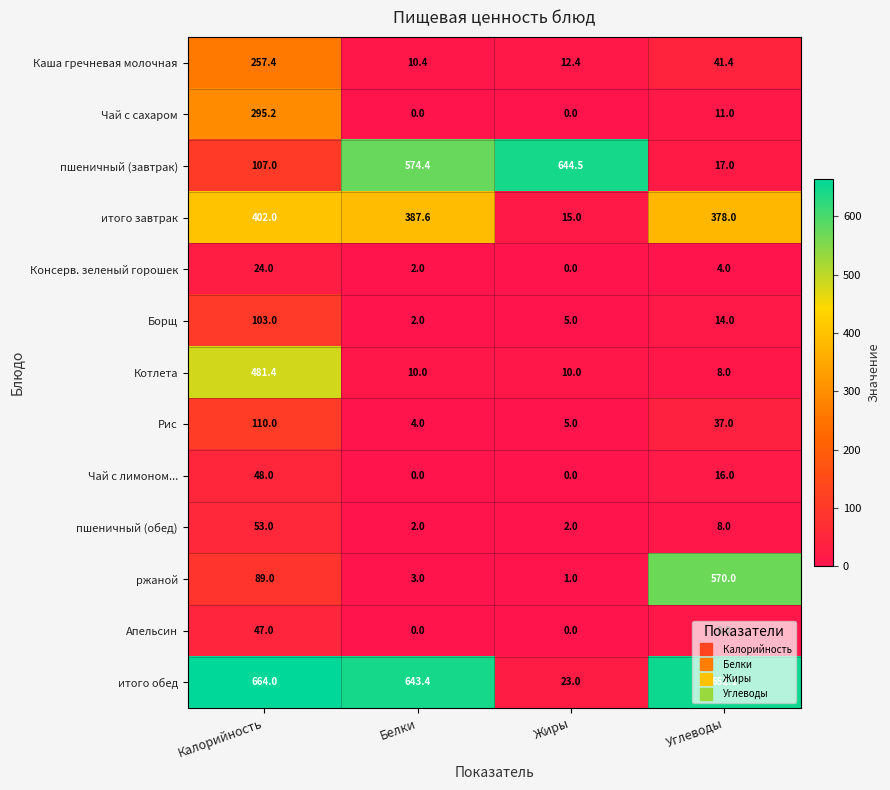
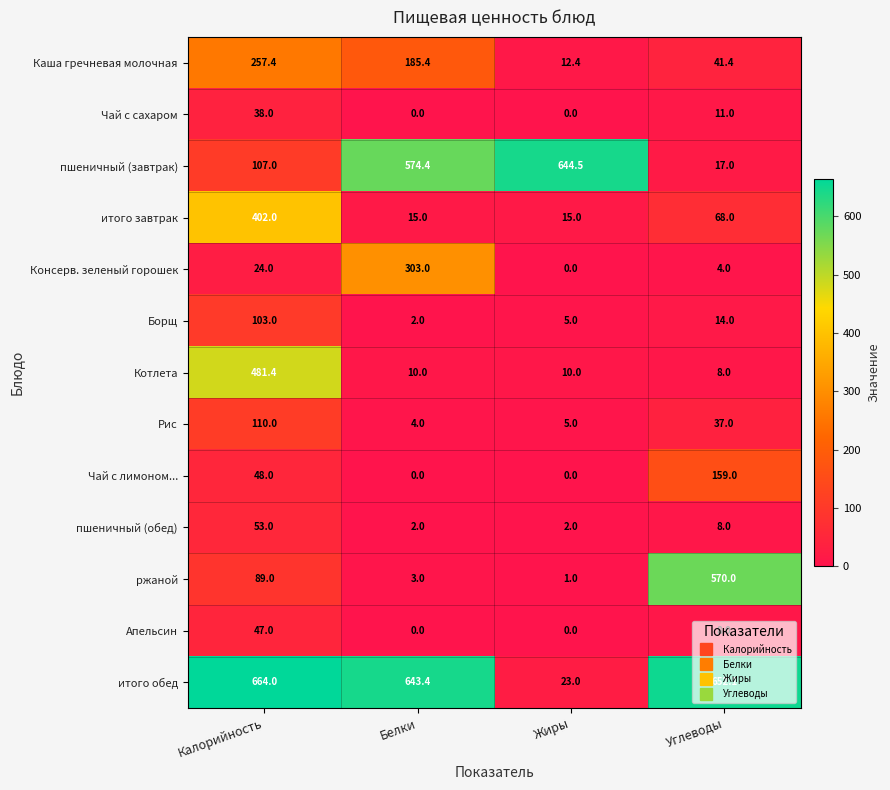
Каша гречневая молочная, Белки: 10.4 -> 185.4
Чай с сахаром, Калорийность: 295.2 -> 38.0
итого завтрак, Белки: 387.6 -> 15.0
итого завтрак, Углеводы: 378.0 -> 68.0
Консерв. зеленый горошек, Белки: 2.0 -> 303.0
Чай с лимоном..., Углеводы: 16.0 -> 159.0
